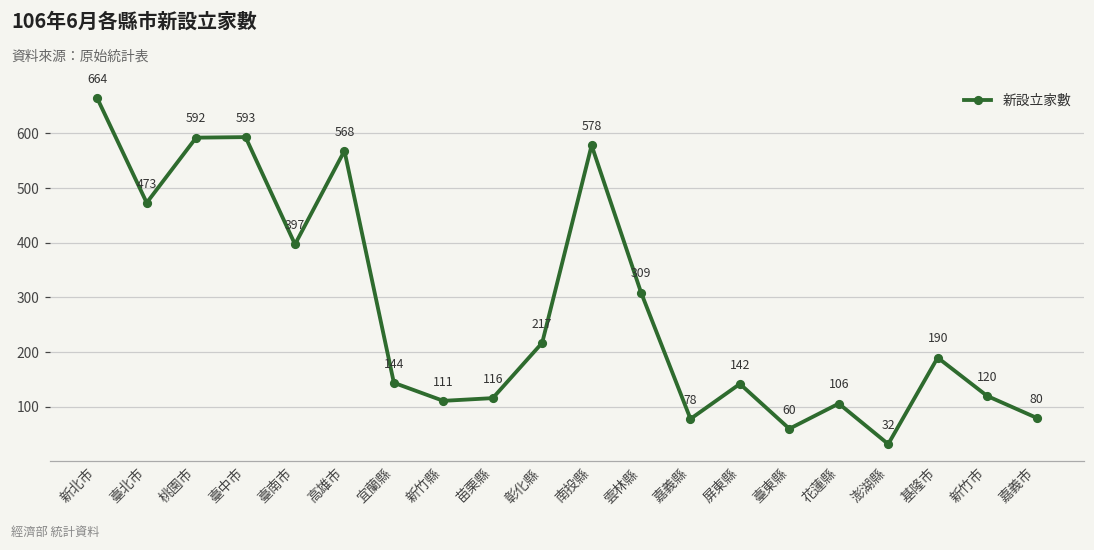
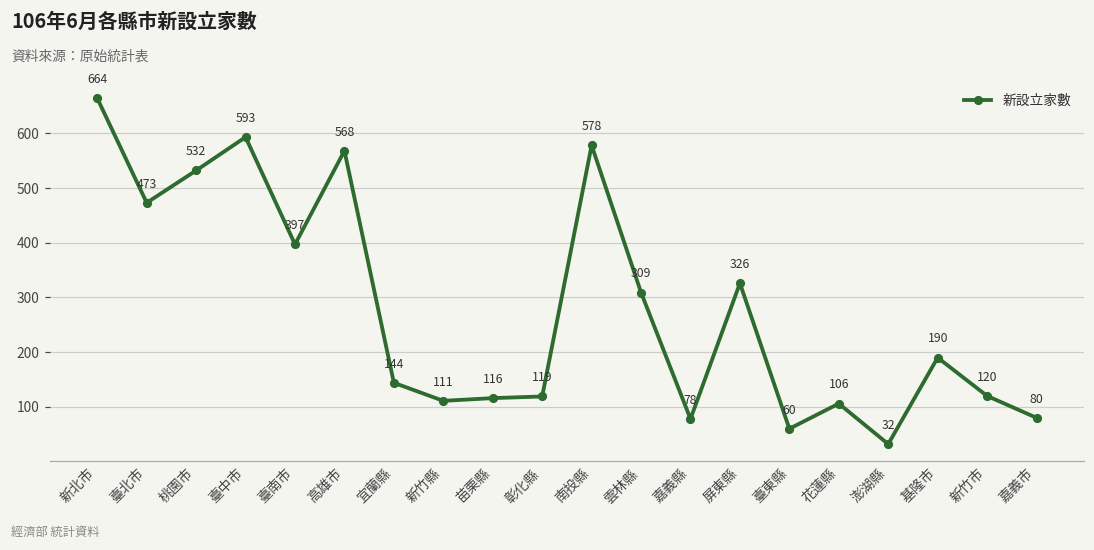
桃園市: 592 -> 532
彰化縣: 217 -> 119
屏東縣: 142 -> 326
